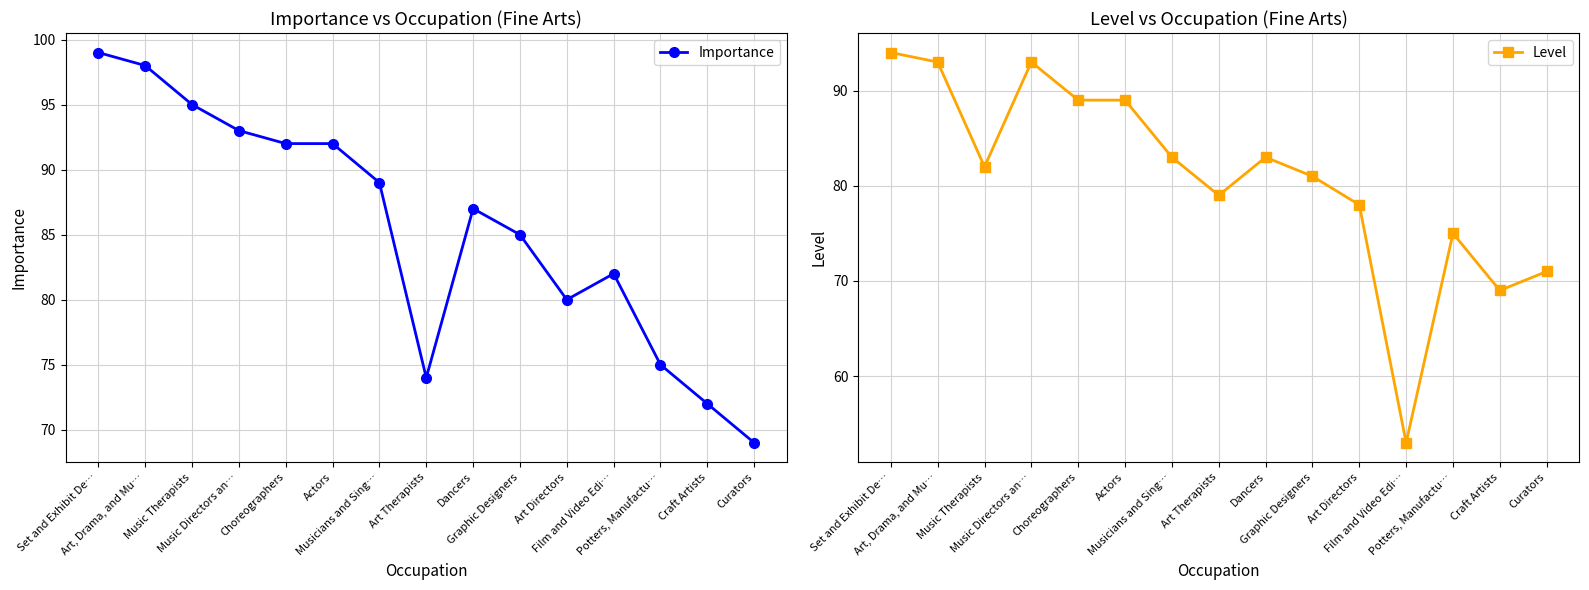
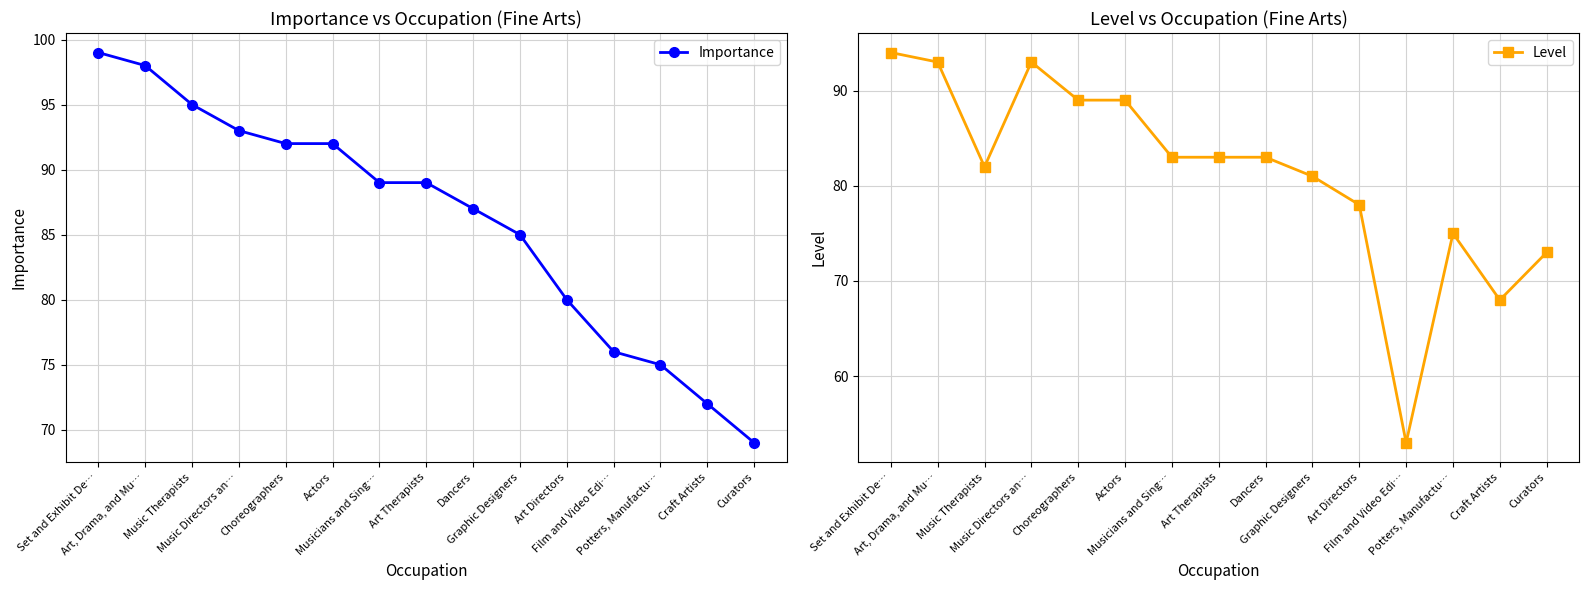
Importance vs Occupation (Fine Arts), Art Therapists: 74 -> 89
Importance vs Occupation (Fine Arts), Film and Video Edi…: 82 -> 76
Level vs Occupation (Fine Arts), Art Therapists: 79 -> 83
Level vs Occupation (Fine Arts), Craft Artists: 69 -> 68
Level vs Occupation (Fine Arts), Curators: 71 -> 73
